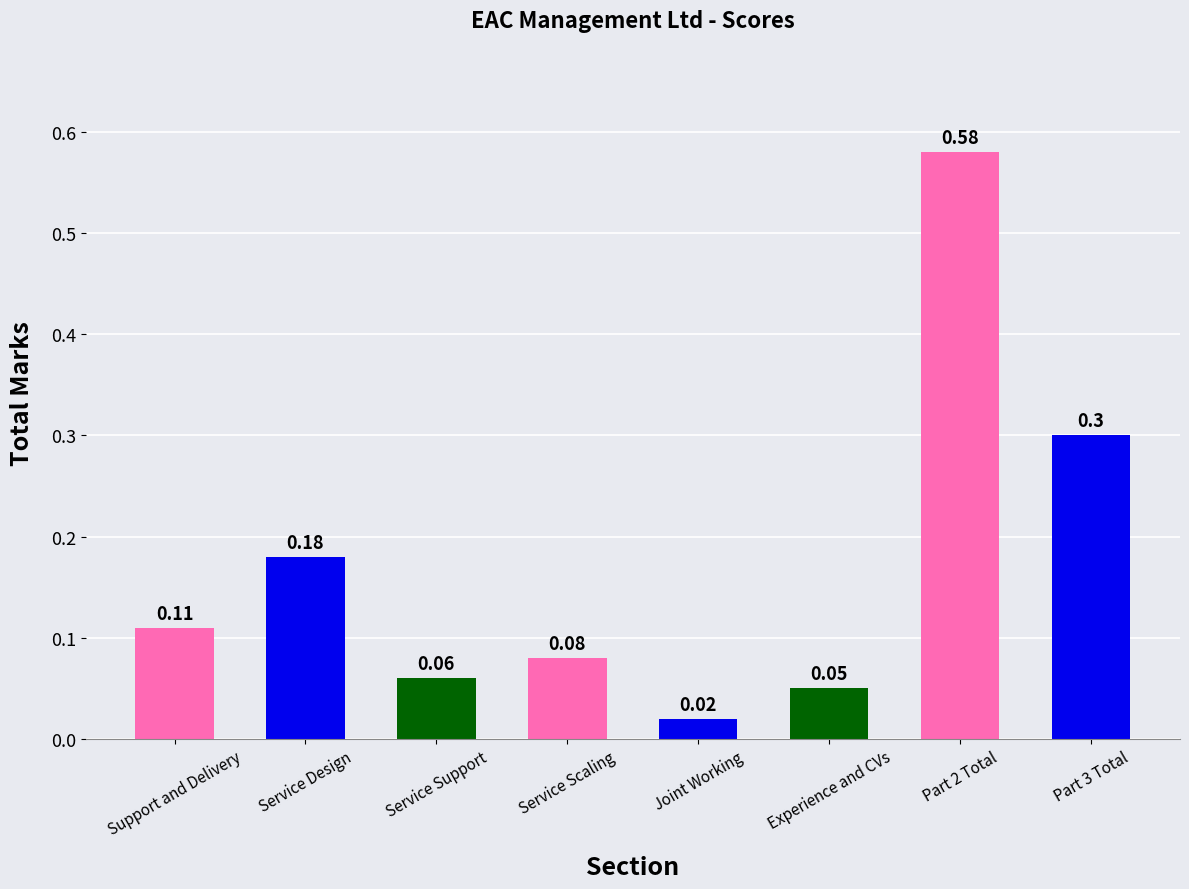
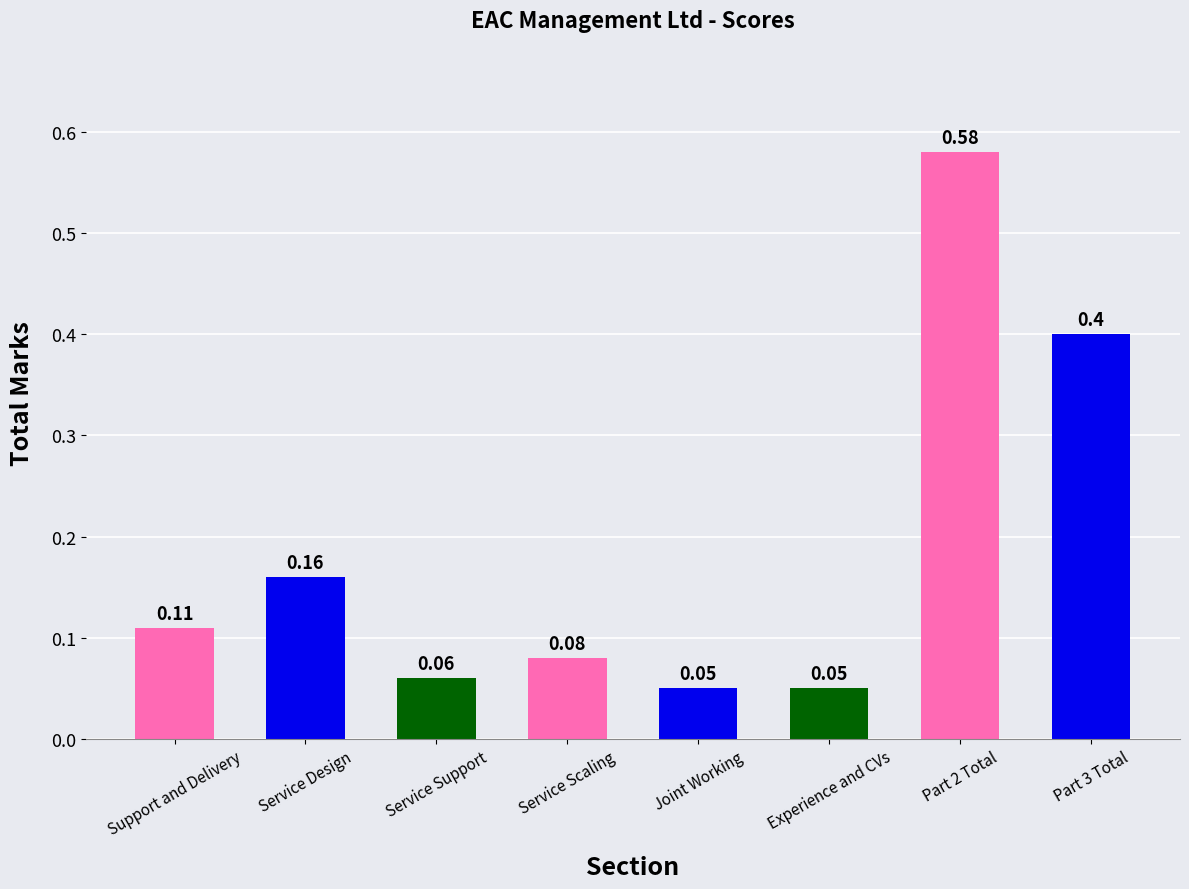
Service Design: 0.18 -> 0.16
Joint Working: 0.02 -> 0.05
Part 3 Total: 0.3 -> 0.4
